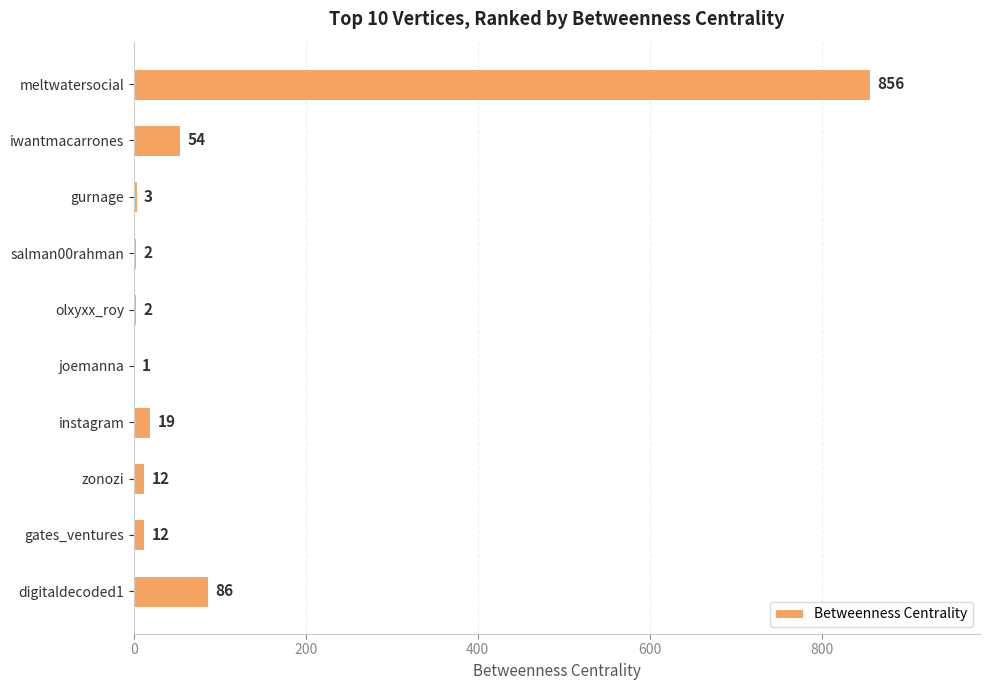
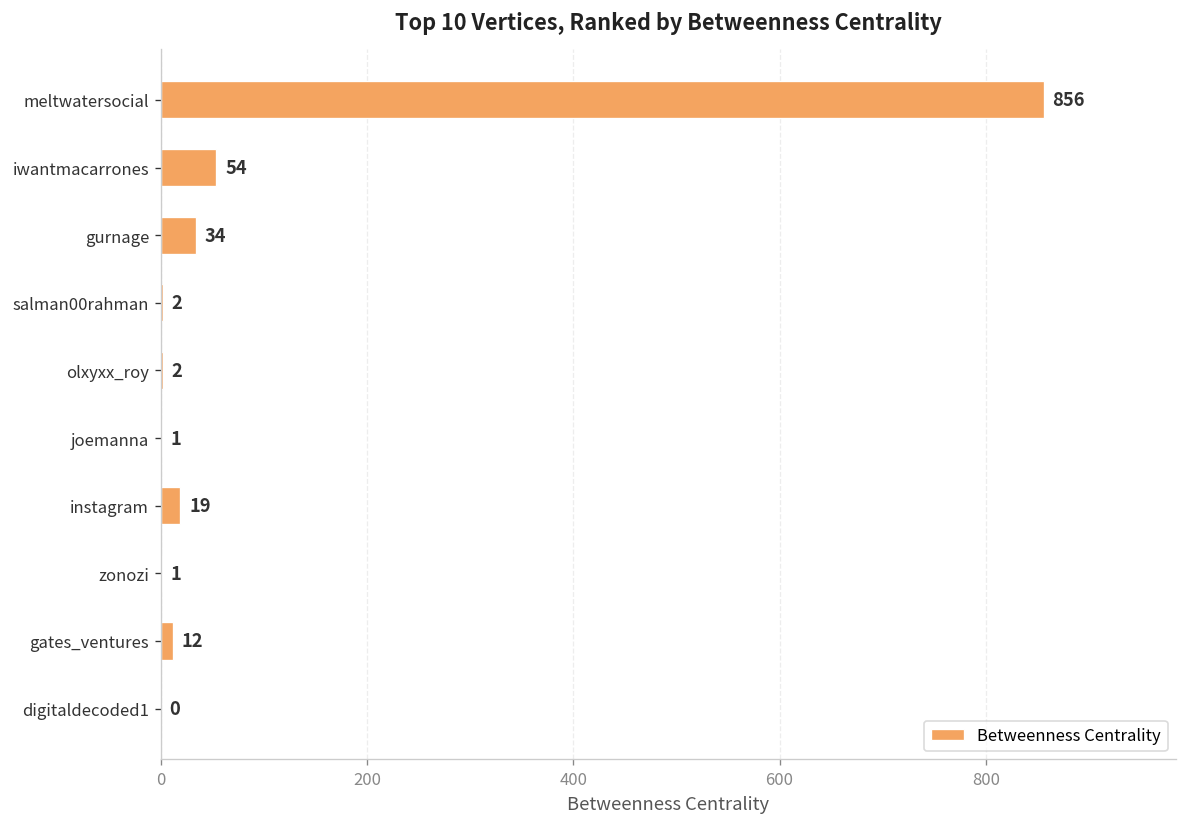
gurnage: 3 -> 34
zonozi: 12 -> 1
digitaldecoded1: 86 -> 0
